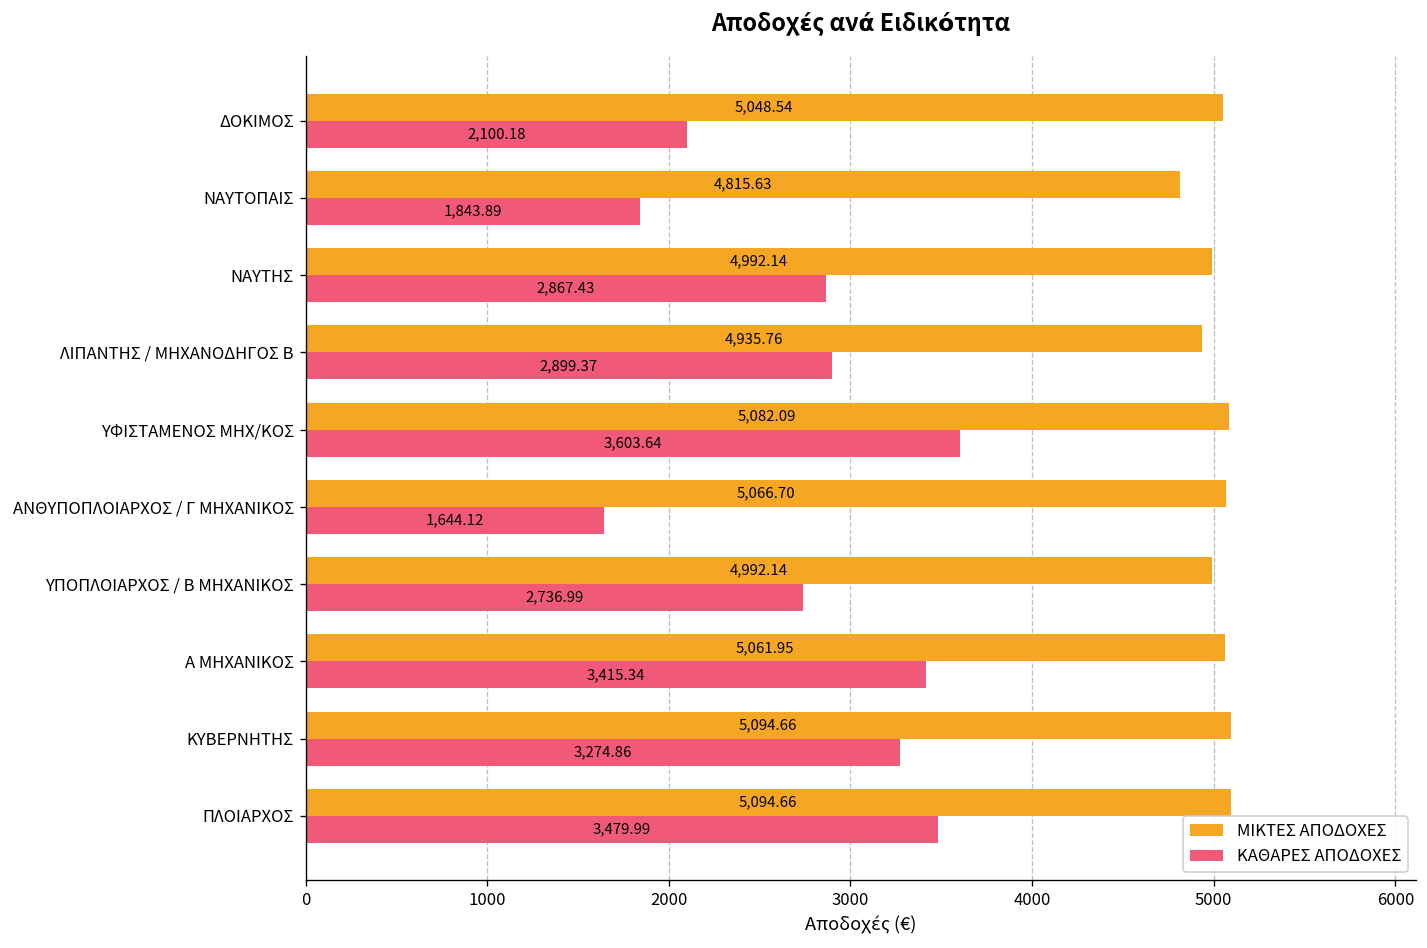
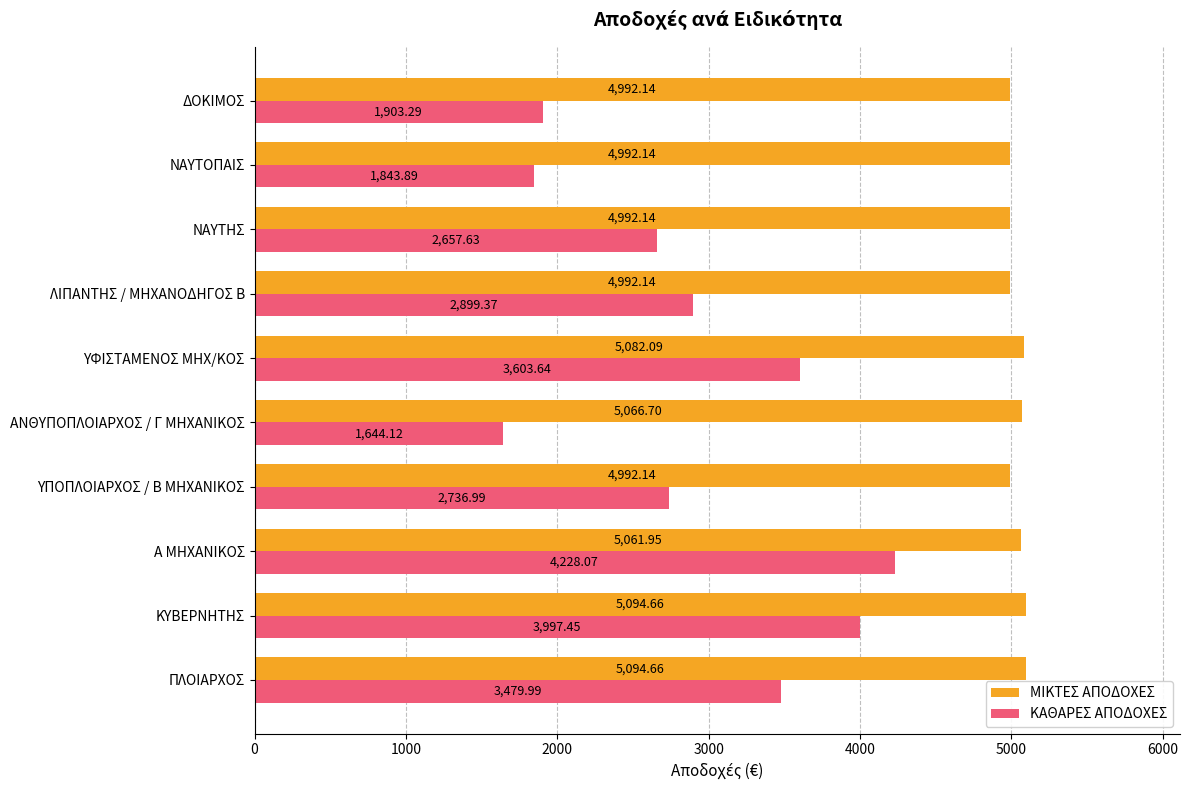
ΜΙΚΤΕΣ ΑΠΟΔΟΧΕΣ, ΔΟΚΙΜΟΣ: 5,048.54 -> 4,992.14
ΚΑΘΑΡΕΣ ΑΠΟΔΟΧΕΣ, ΔΟΚΙΜΟΣ: 2,100.18 -> 1,903.29
ΜΙΚΤΕΣ ΑΠΟΔΟΧΕΣ, ΝΑΥΤΟΠΑΙΣ: 4,815.63 -> 4,992.14
ΚΑΘΑΡΕΣ ΑΠΟΔΟΧΕΣ, ΝΑΥΤΗΣ: 2,867.43 -> 2,657.63
ΜΙΚΤΕΣ ΑΠΟΔΟΧΕΣ, ΛΙΠΑΝΤΗΣ / ΜΗΧΑΝΟΔΗΓΟΣ Β: 4,935.76 -> 4,992.14
ΚΑΘΑΡΕΣ ΑΠΟΔΟΧΕΣ, Α ΜΗΧΑΝΙΚΟΣ: 3,415.34 -> 4,228.07
ΚΑΘΑΡΕΣ ΑΠΟΔΟΧΕΣ, ΚΥΒΕΡΝΗΤΗΣ: 3,274.86 -> 3,997.45
